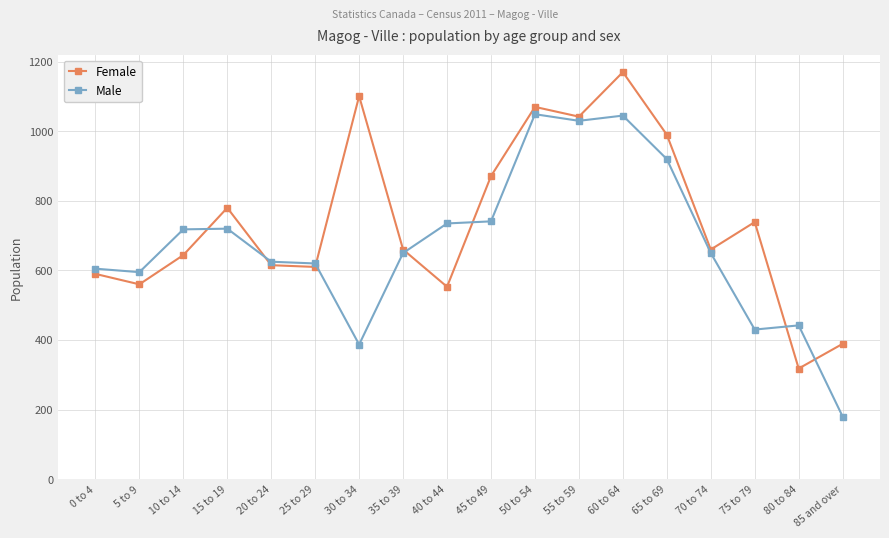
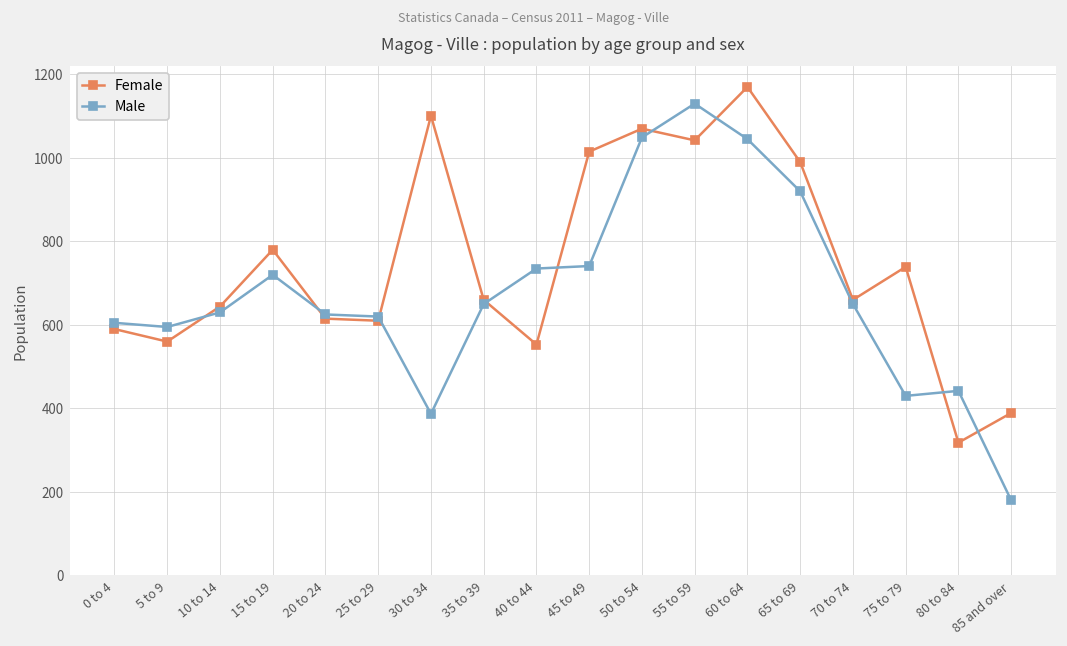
Male, 10 to 14: 720 -> 630
Female, 45 to 49: 870 -> 1020
Male, 55 to 59: 1030 -> 1130
